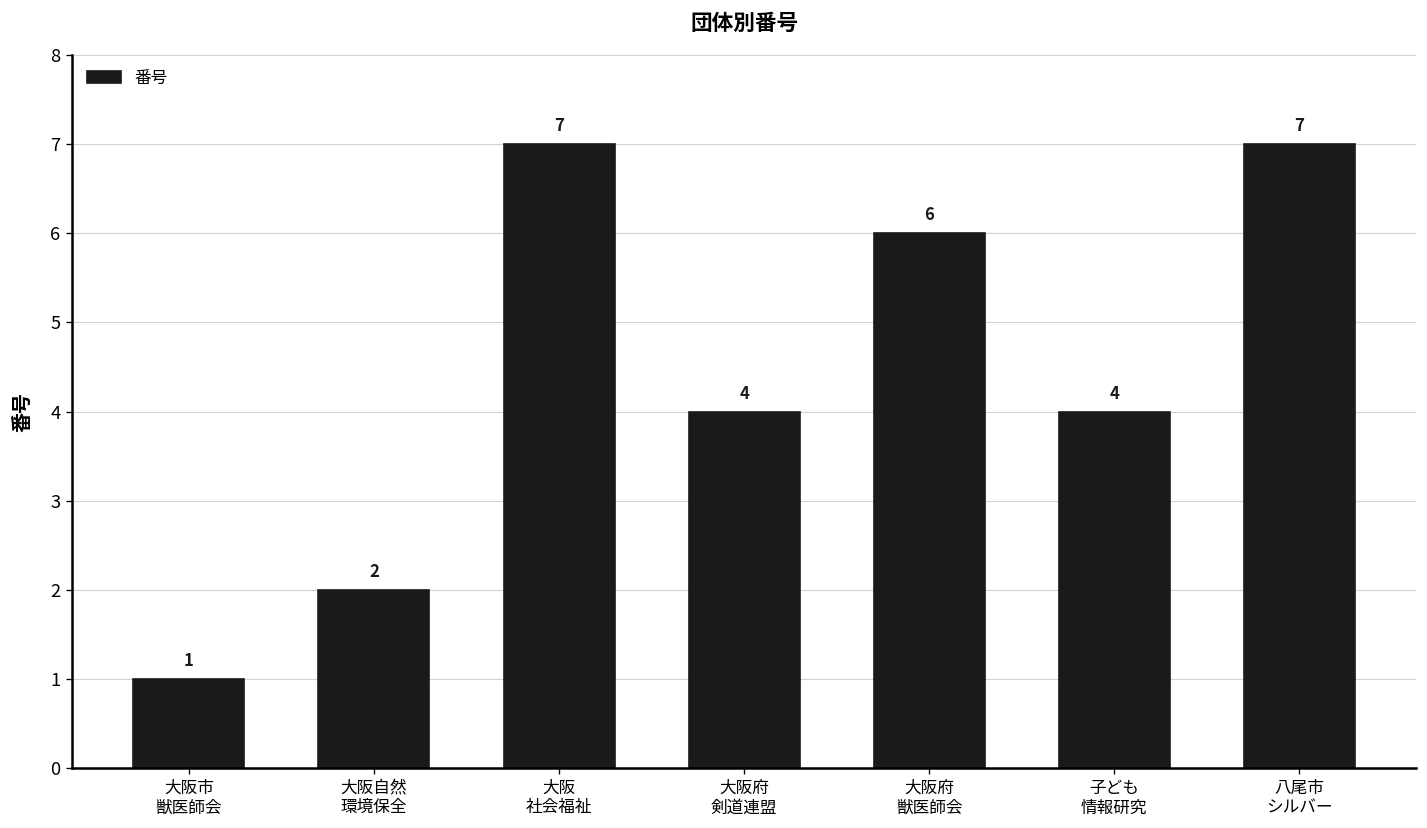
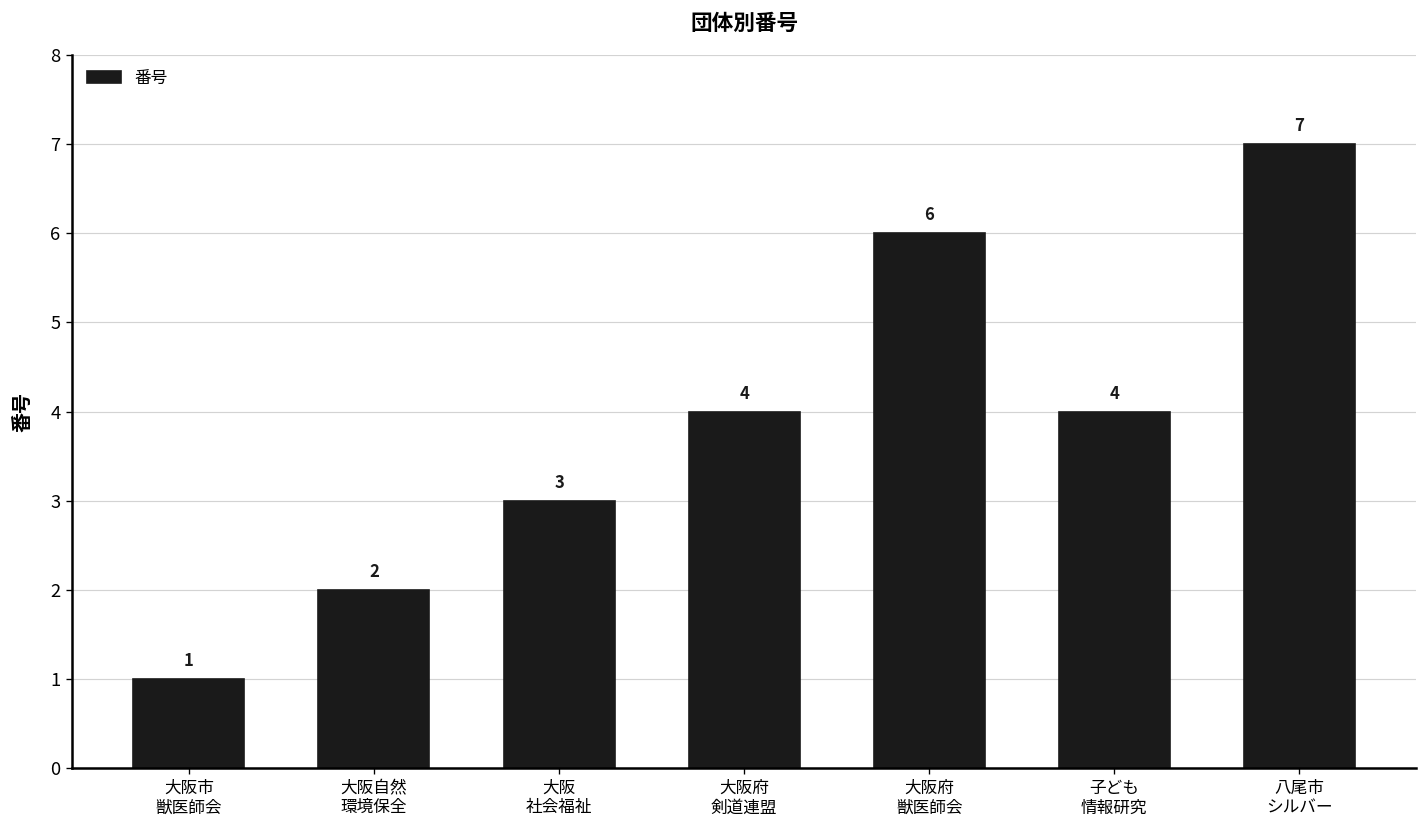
大阪 社会福祉: 7 -> 3
